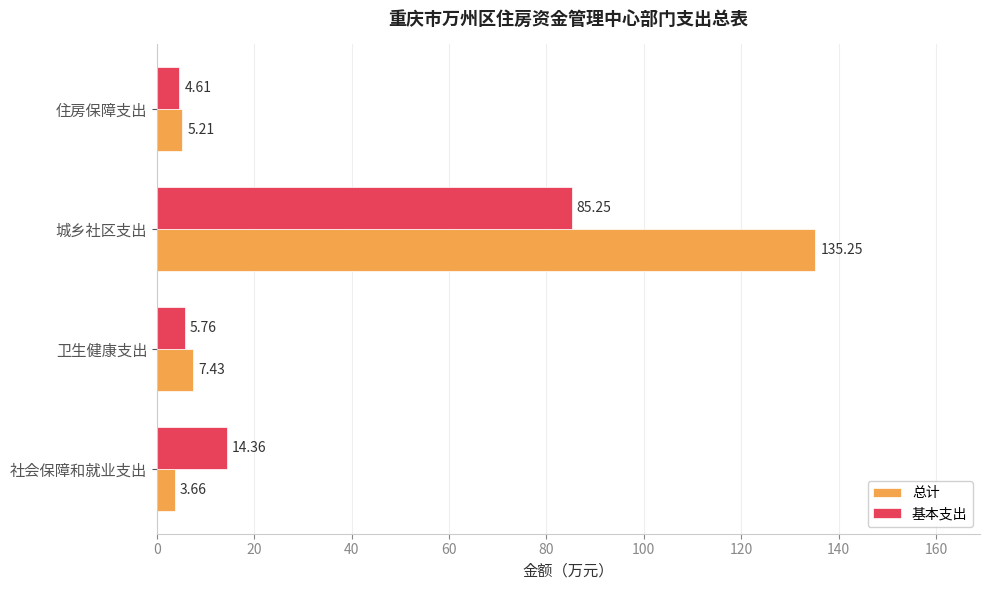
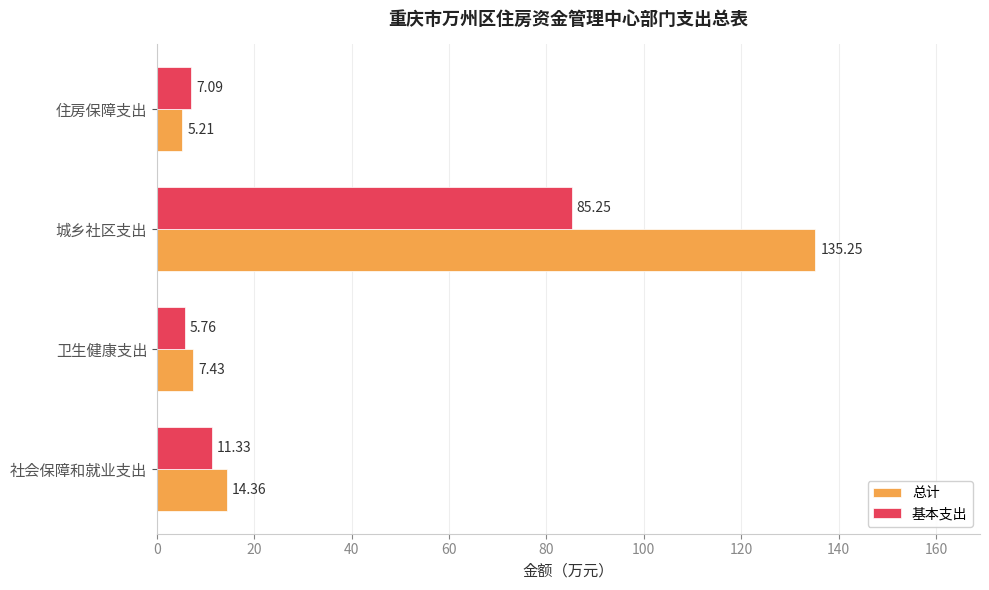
基本支出, 住房保障支出: 4.61 -> 7.09
基本支出, 社会保障和就业支出: 14.36 -> 11.33
总计, 社会保障和就业支出: 3.66 -> 14.36
